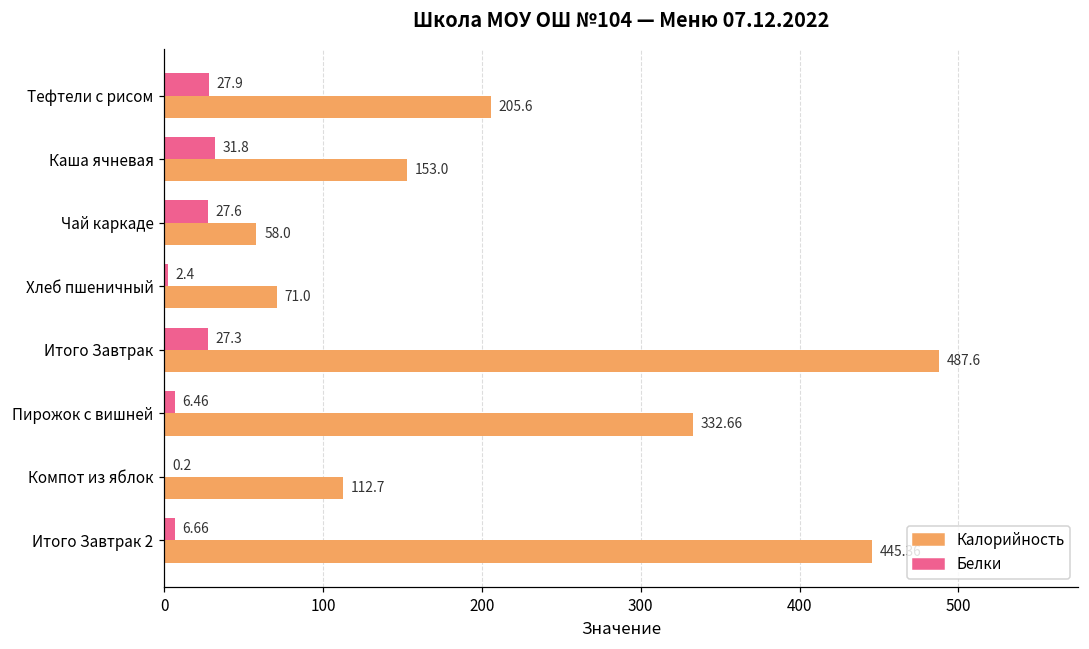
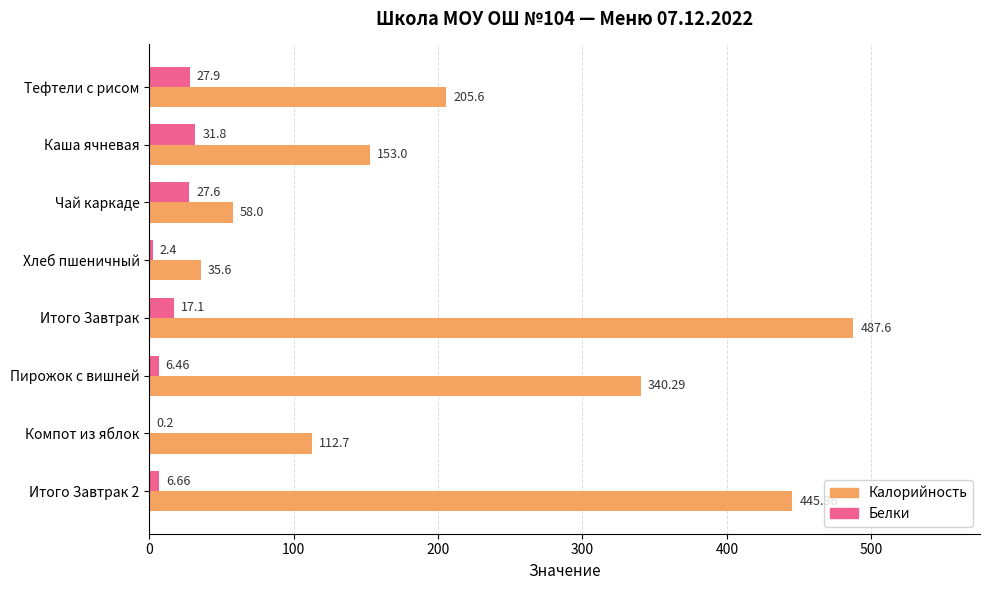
Калорийность, Хлеб пшеничный: 71.0 -> 35.6
Белки, Итого Завтрак: 27.3 -> 17.1
Калорийность, Пирожок с вишней: 332.66 -> 340.29
